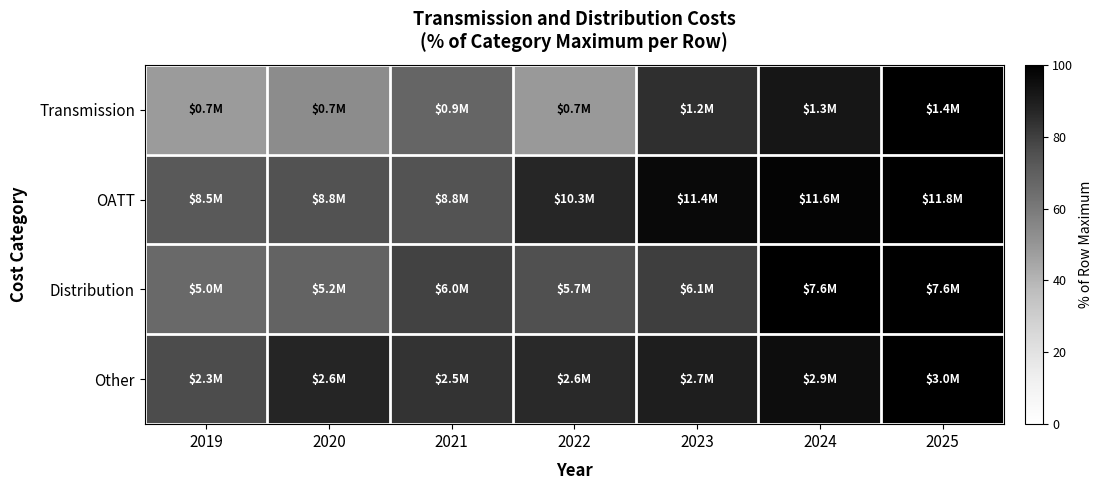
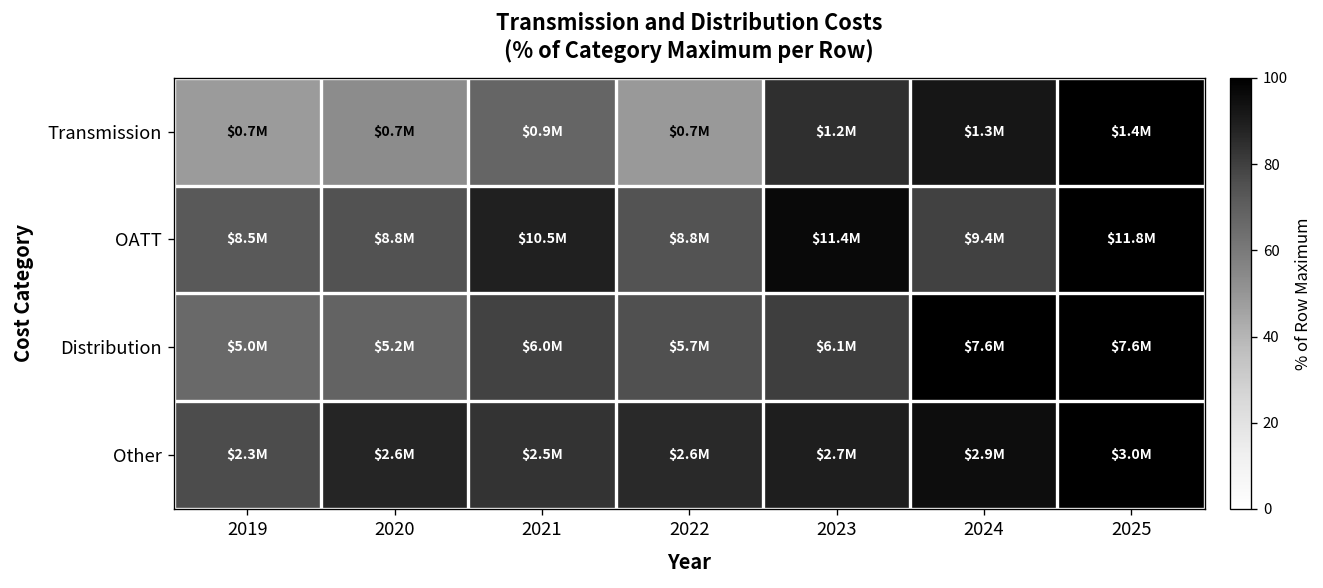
OATT, 2021: $8.8M -> $10.5M
OATT, 2022: $10.3M -> $8.8M
OATT, 2024: $11.6M -> $9.4M
